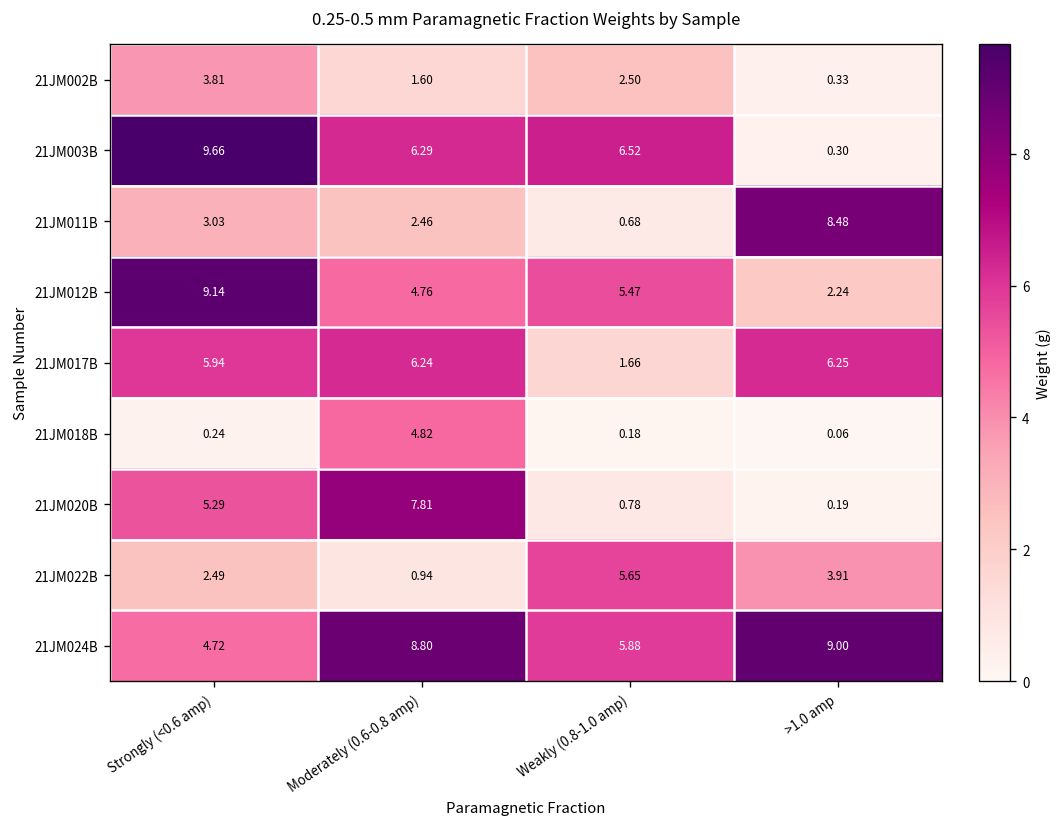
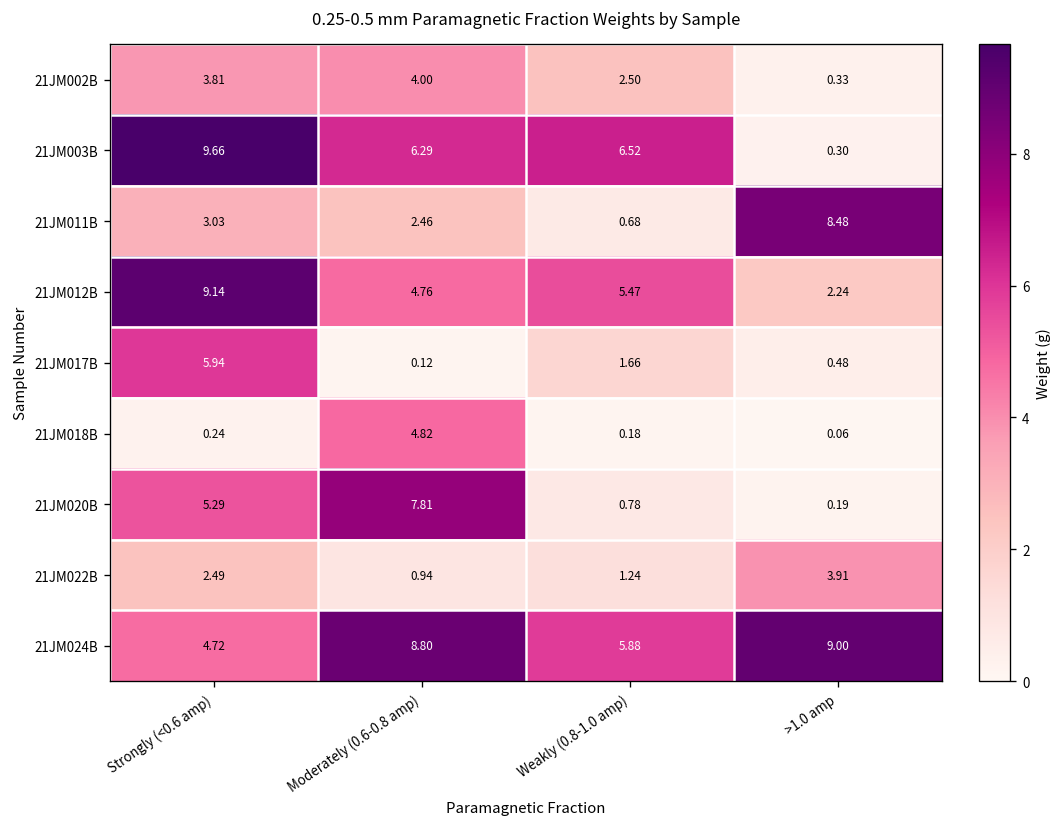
21JM002B, Moderately (0.6-0.8 amp): 1.60 -> 4.00
21JM017B, Moderately (0.6-0.8 amp): 6.24 -> 0.12
21JM017B, >1.0 amp: 6.25 -> 0.48
21JM022B, Weakly (0.8-1.0 amp): 5.65 -> 1.24
